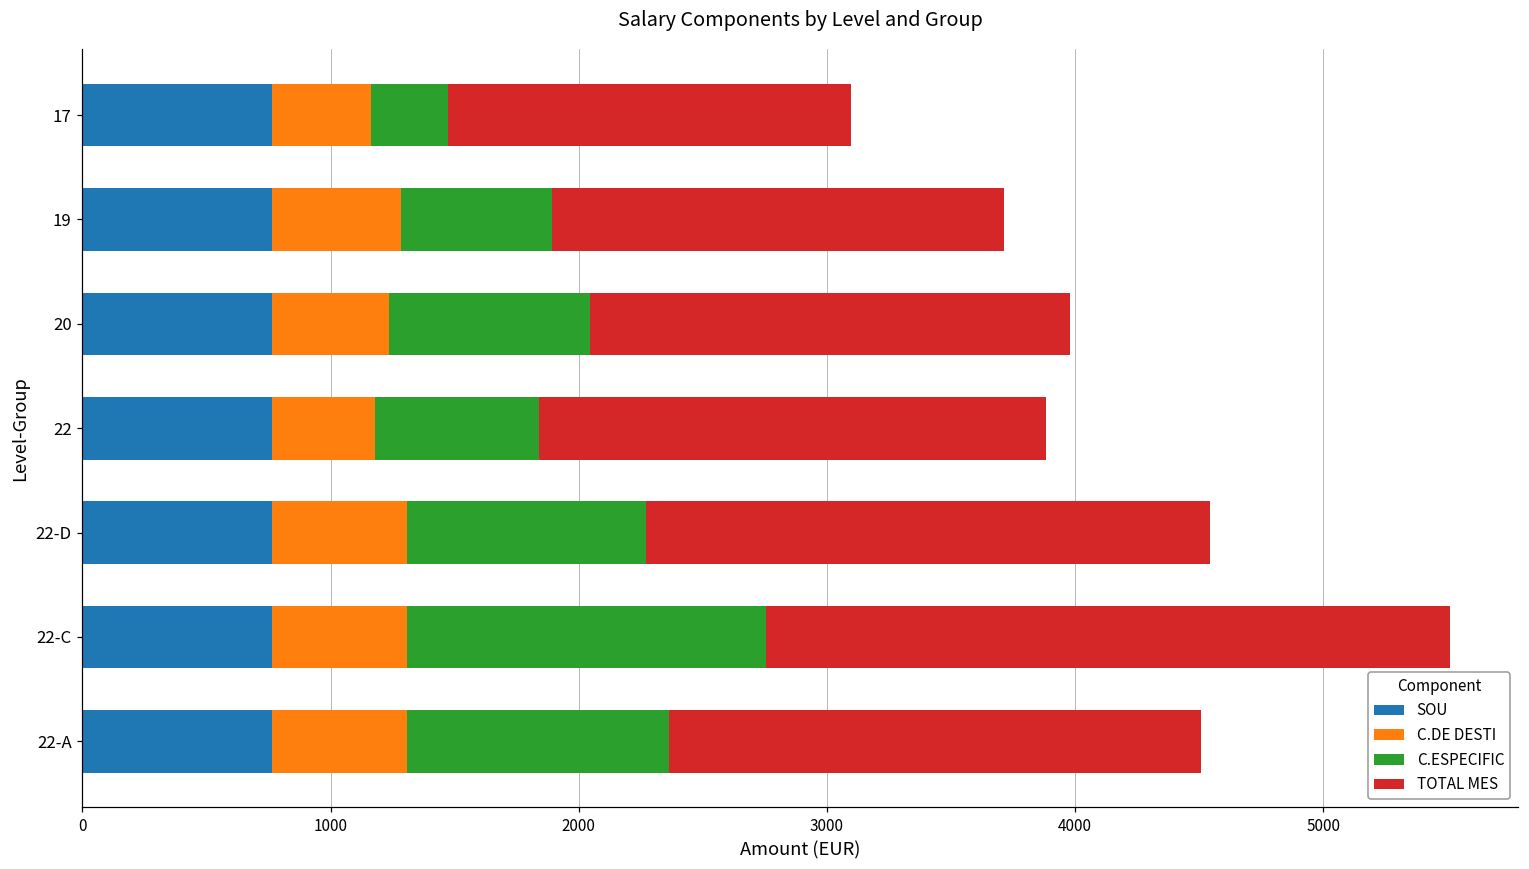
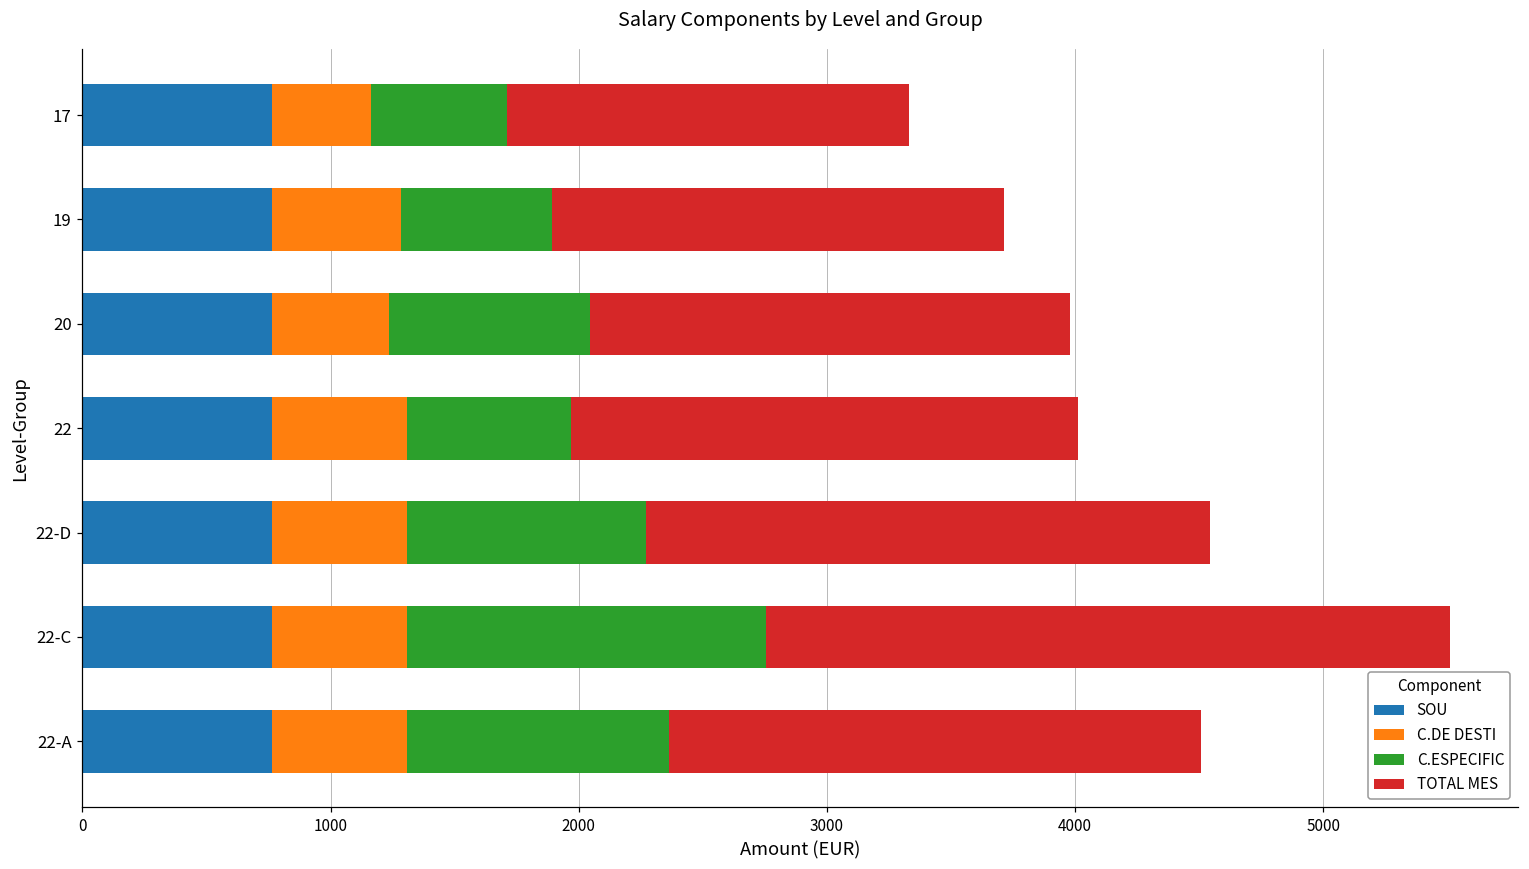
C.ESPECIFIC, 17: 310 -> 550
C.DE DESTI, 22: 410 -> 540
